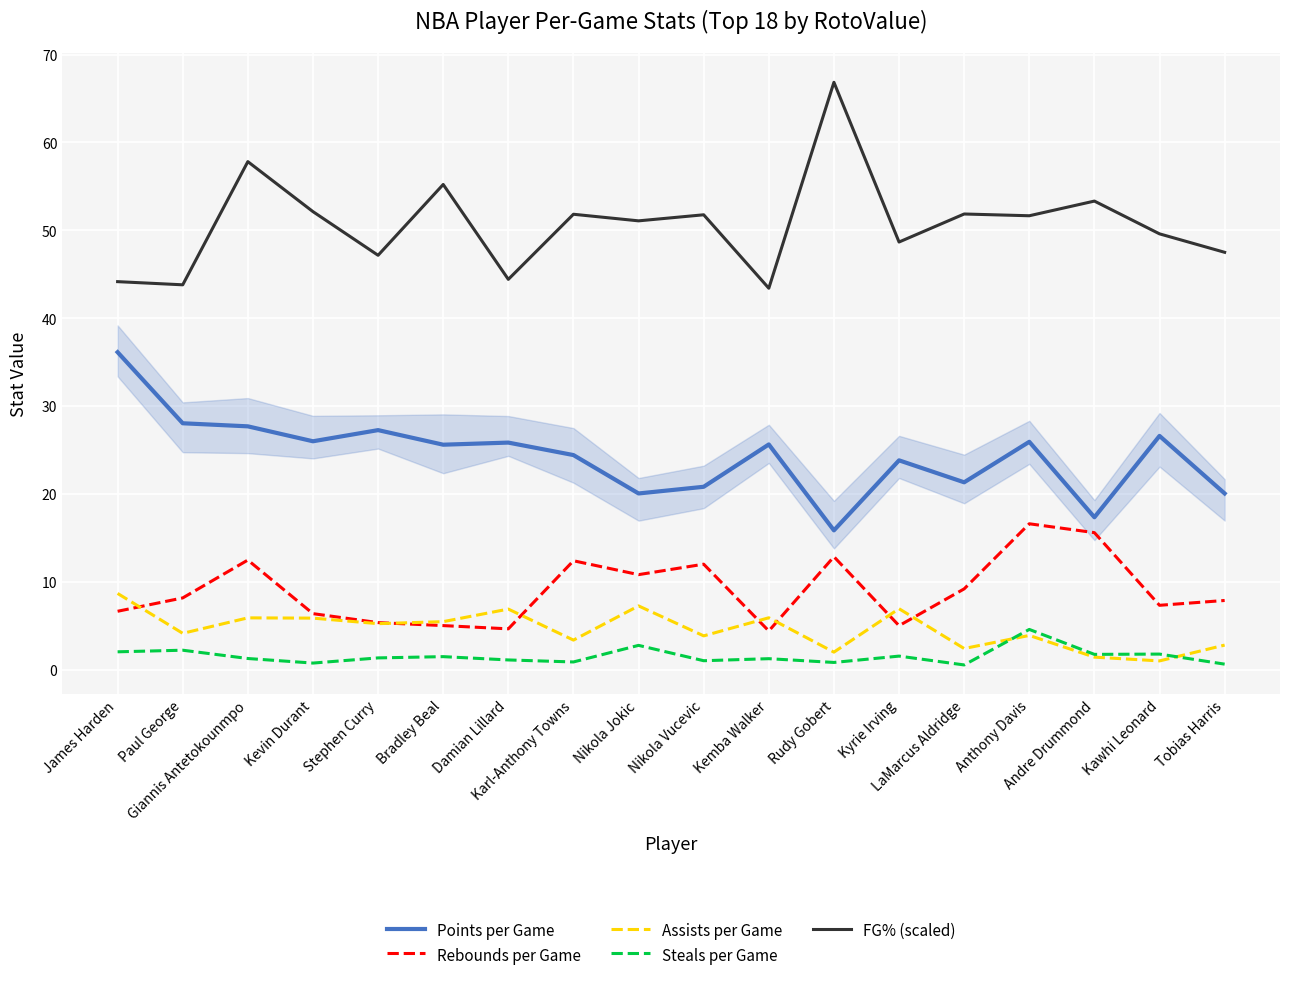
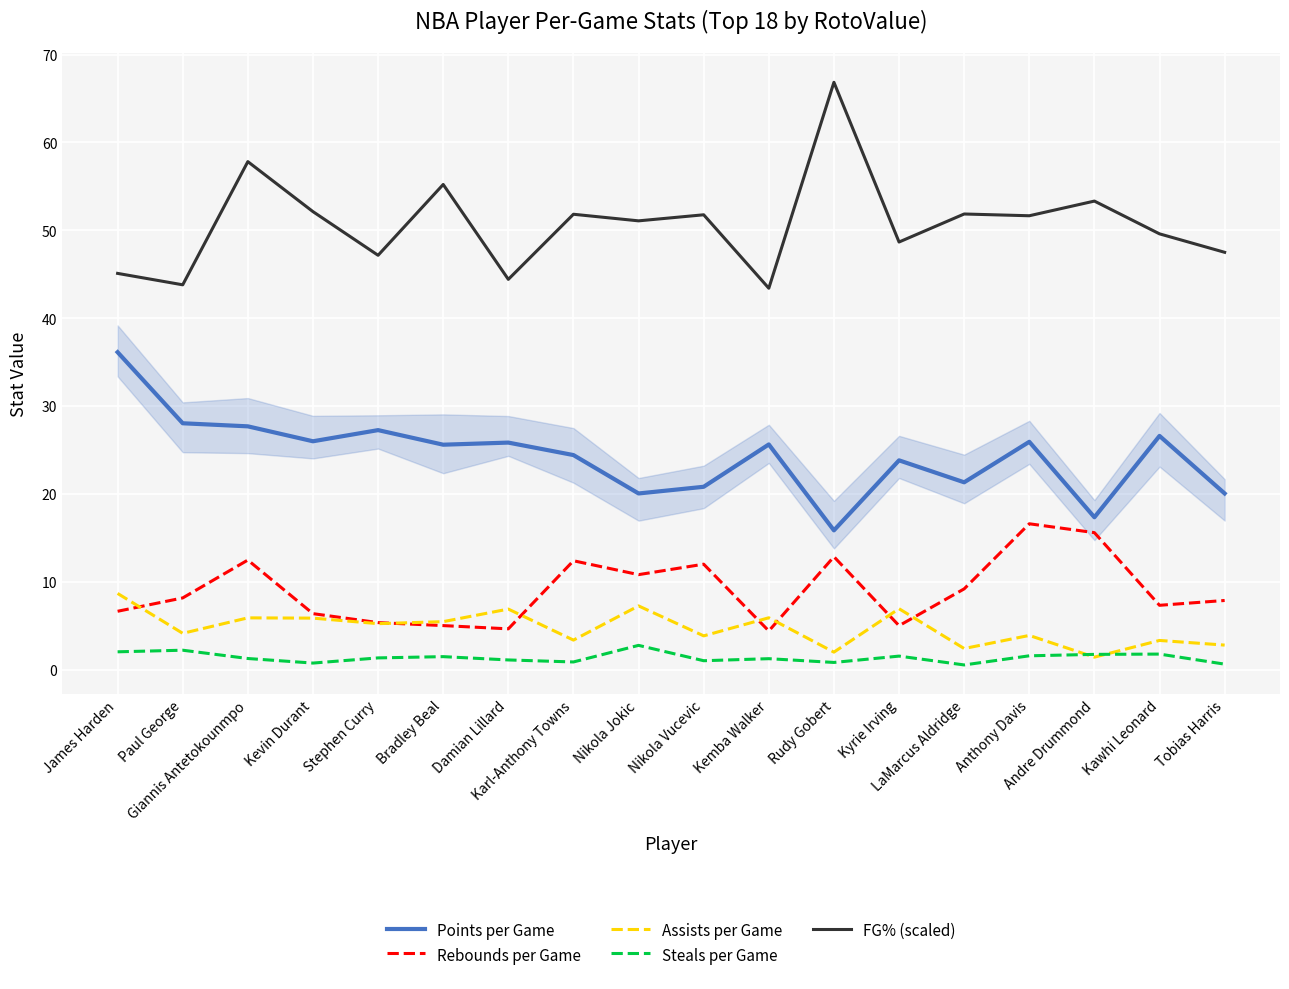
FG% (scaled), James Harden: 44 -> 45
Steals per Game, Anthony Davis: 5 -> 2
Assists per Game, Kawhi Leonard: 1 -> 3
